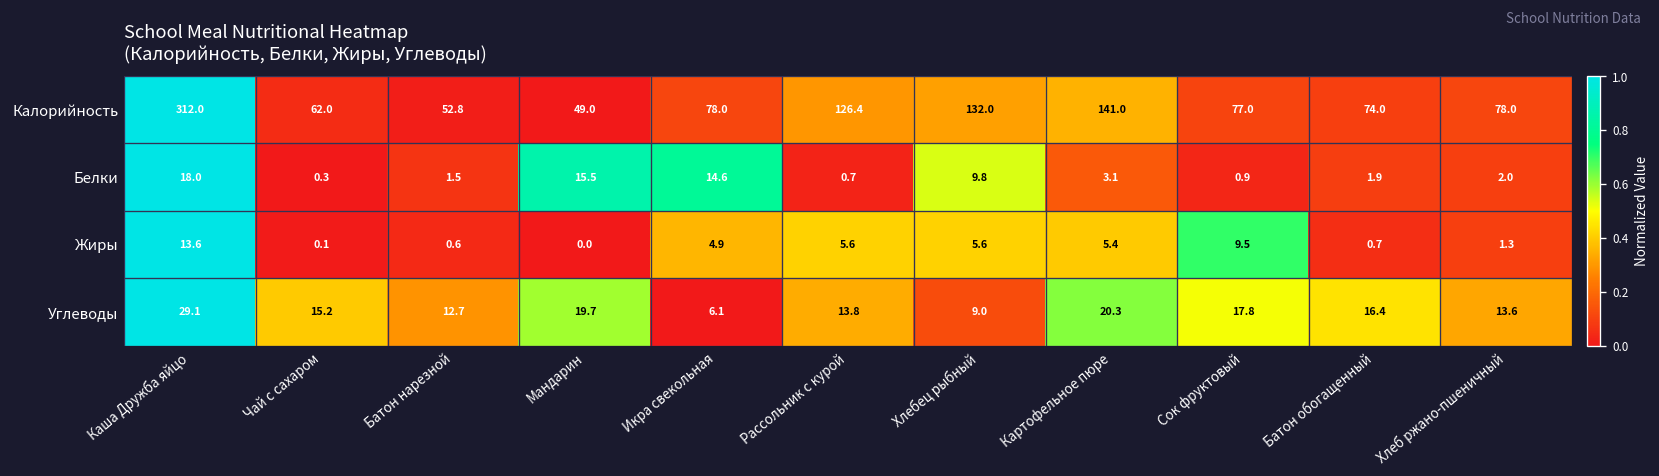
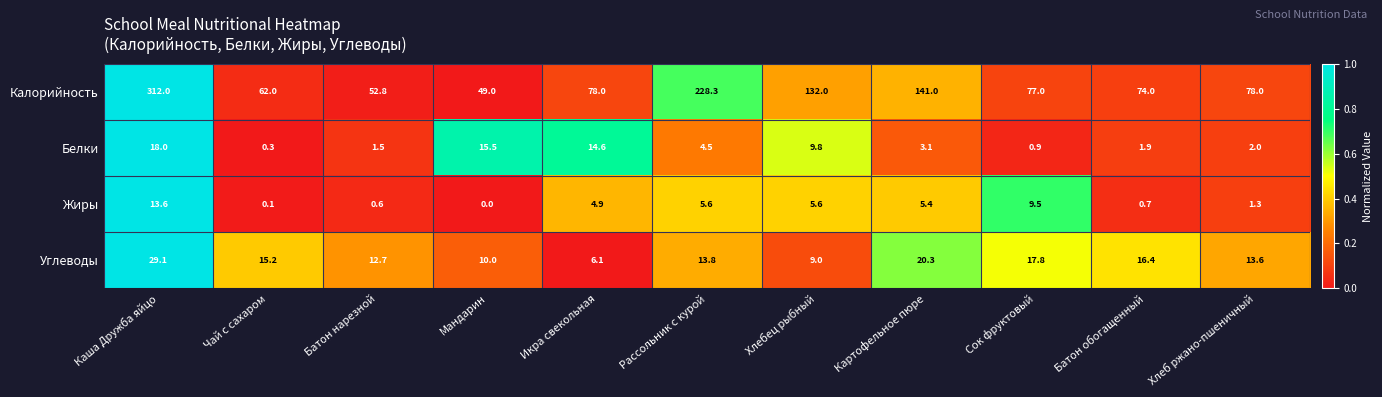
Калорийность, Рассольник с курой: 126.4 -> 228.3
Белки, Рассольник с курой: 0.7 -> 4.5
Углеводы, Мандарин: 19.7 -> 10.0
